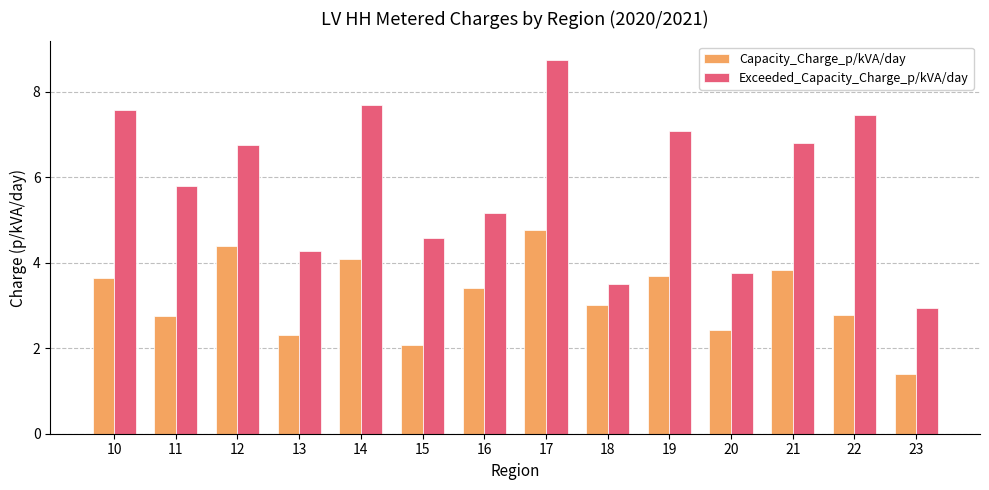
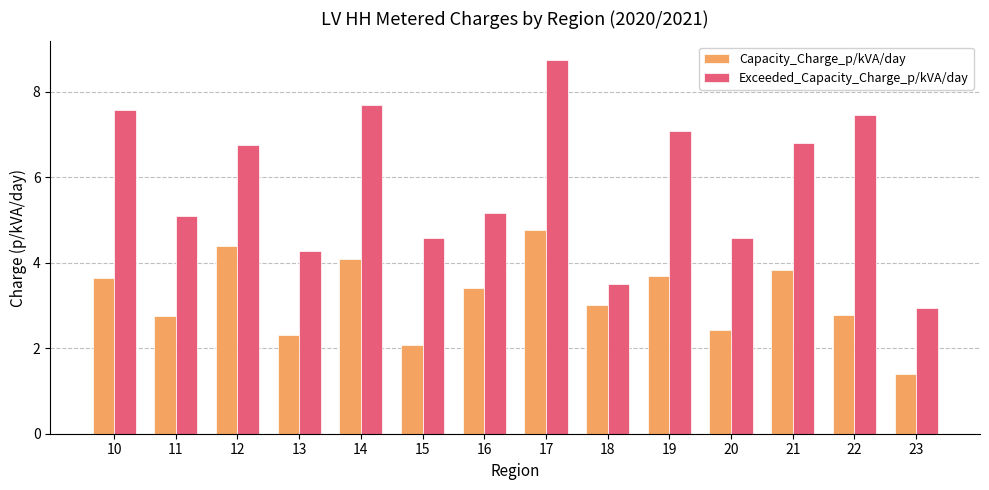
Exceeded_Capacity_Charge_p/kVA/day, 11: 5.8 -> 5.1
Exceeded_Capacity_Charge_p/kVA/day, 20: 3.8 -> 4.6
